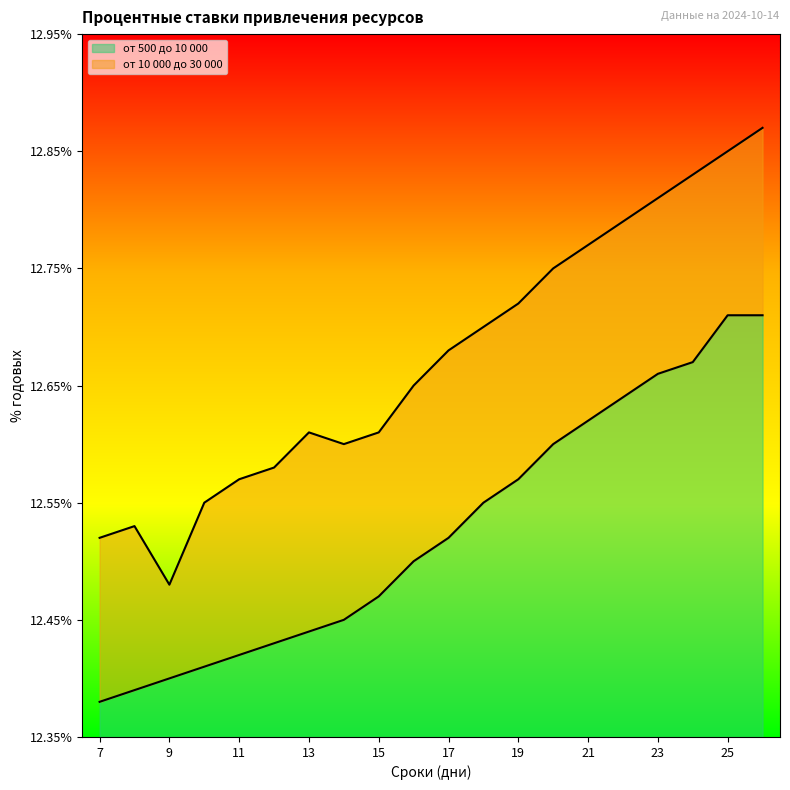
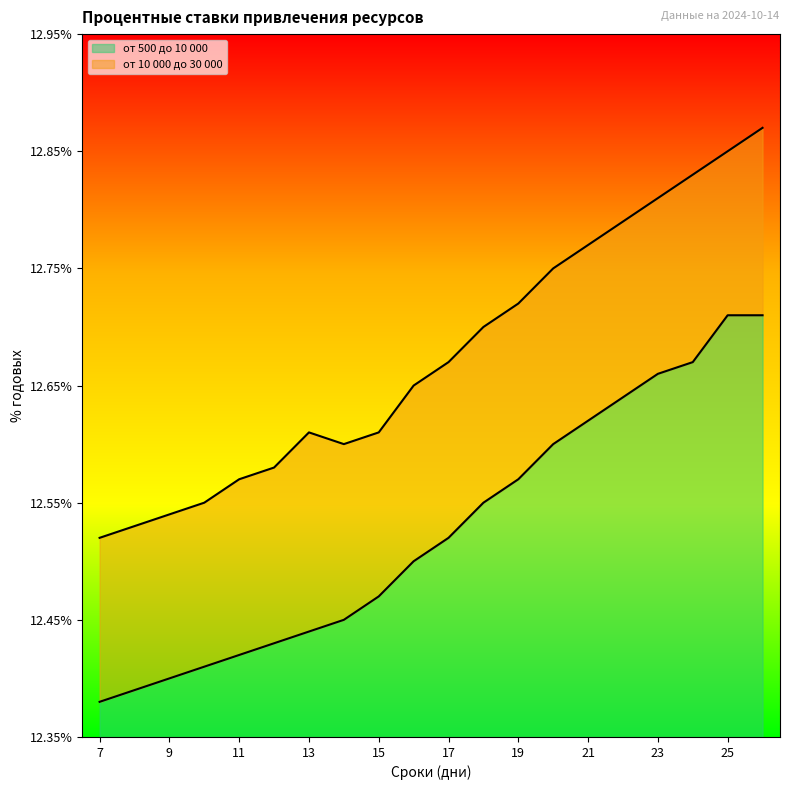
от 10 000 до 30 000, 9: 12.48% -> 12.54%
от 10 000 до 30 000, 17: 12.68% -> 12.67%
